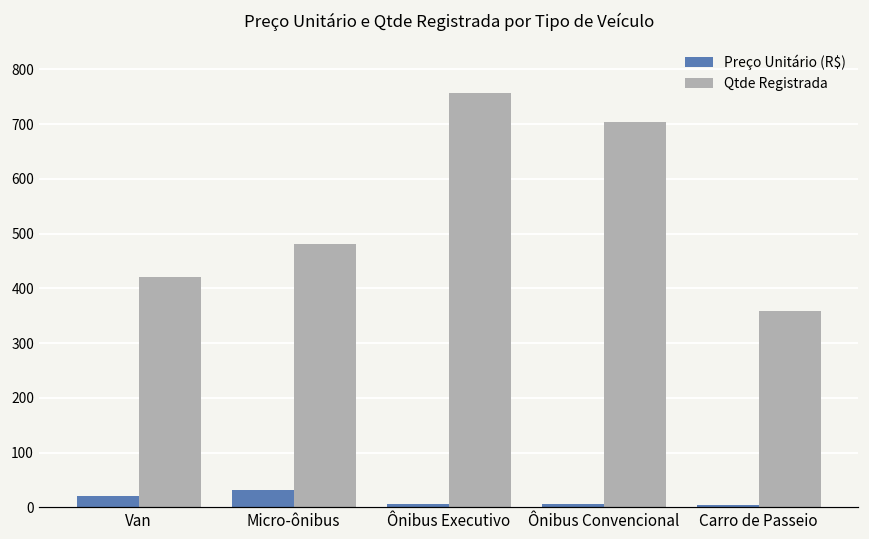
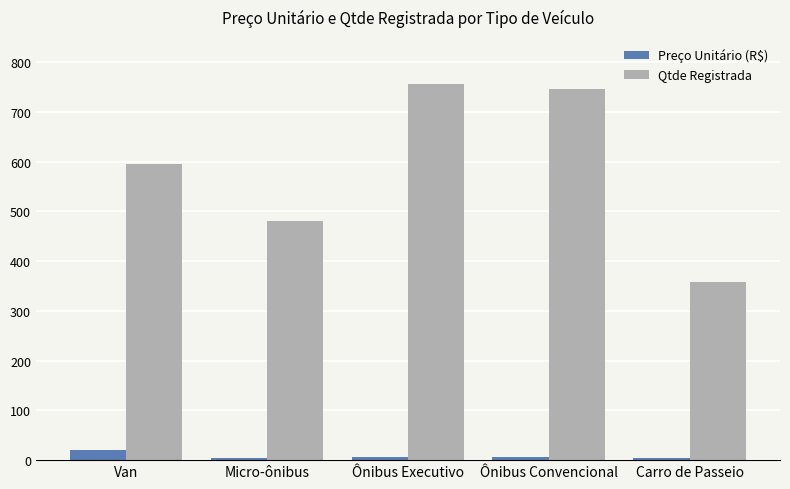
Qtde Registrada, Van: 420 -> 600
Preço Unitário (R$), Micro-ônibus: 30 -> 10
Qtde Registrada, Ônibus Convencional: 700 -> 750
